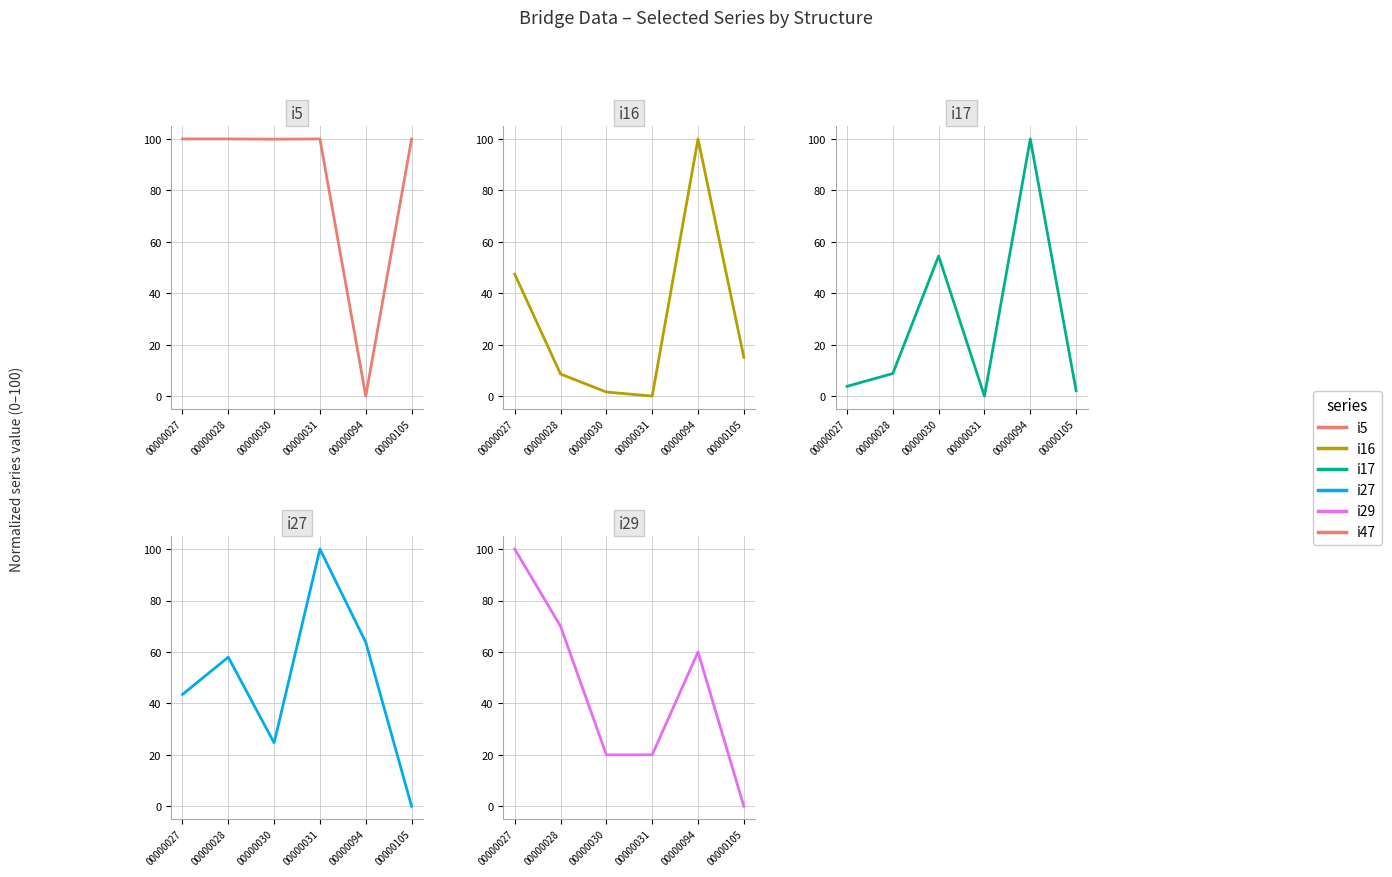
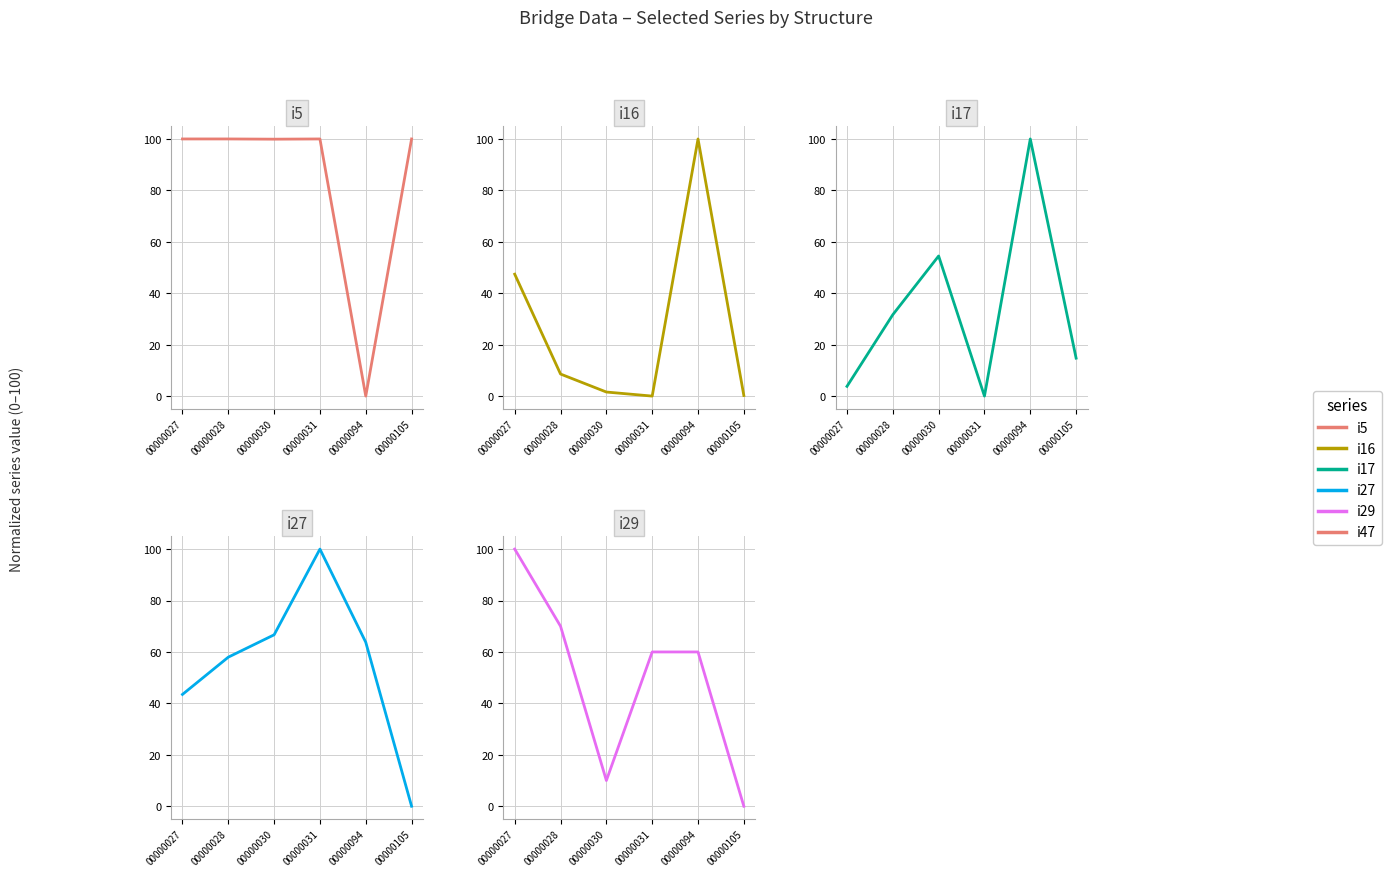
i16, 00000105: 15 -> 0
i17, 00000028: 9 -> 32
i17, 00000105: 2 -> 15
i27, 00000030: 25 -> 67
i29, 00000030: 20 -> 10
i29, 00000031: 20 -> 60
